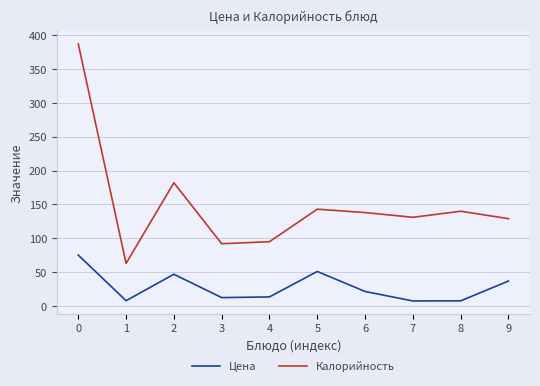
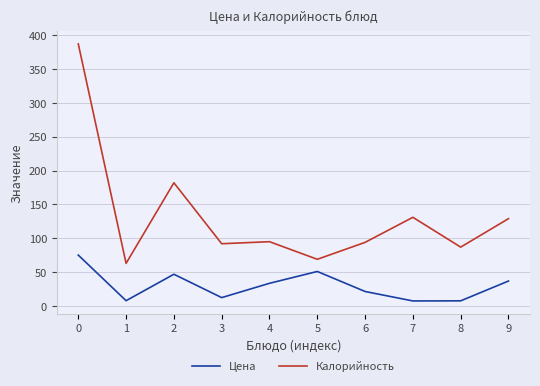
Цена, 4: 10 -> 30
Калорийность, 5: 140 -> 70
Калорийность, 6: 140 -> 90
Калорийность, 8: 140 -> 90
